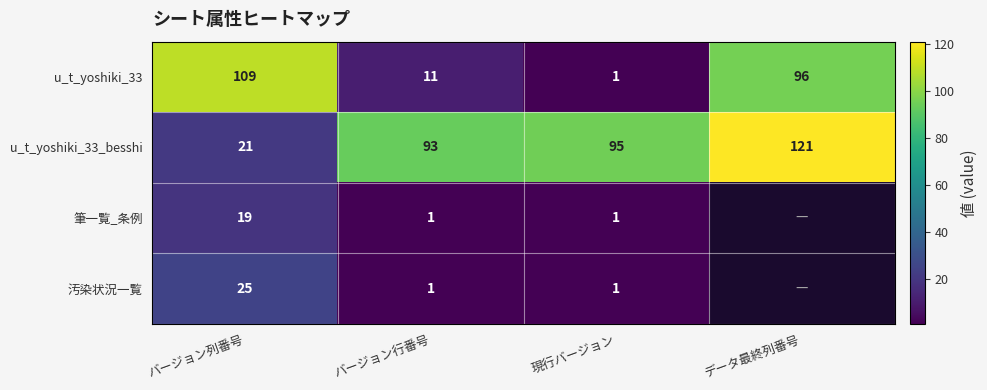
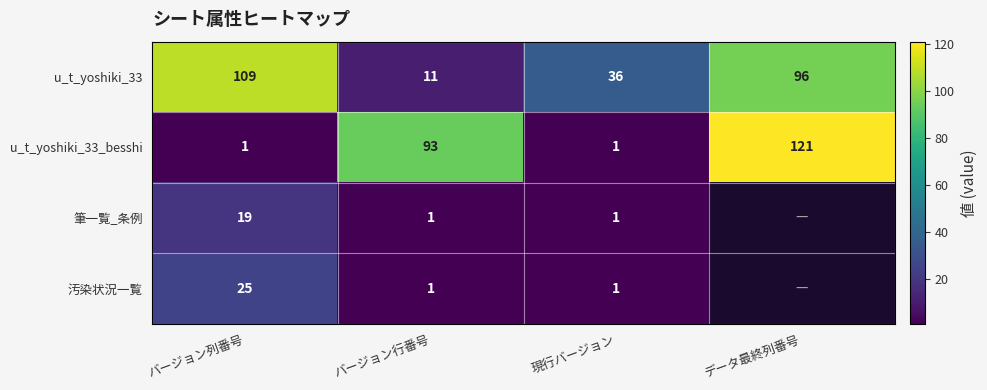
u_t_yoshiki_33, 現行バージョン: 1 -> 36
u_t_yoshiki_33_besshi, バージョン列番号: 21 -> 1
u_t_yoshiki_33_besshi, 現行バージョン: 95 -> 1
